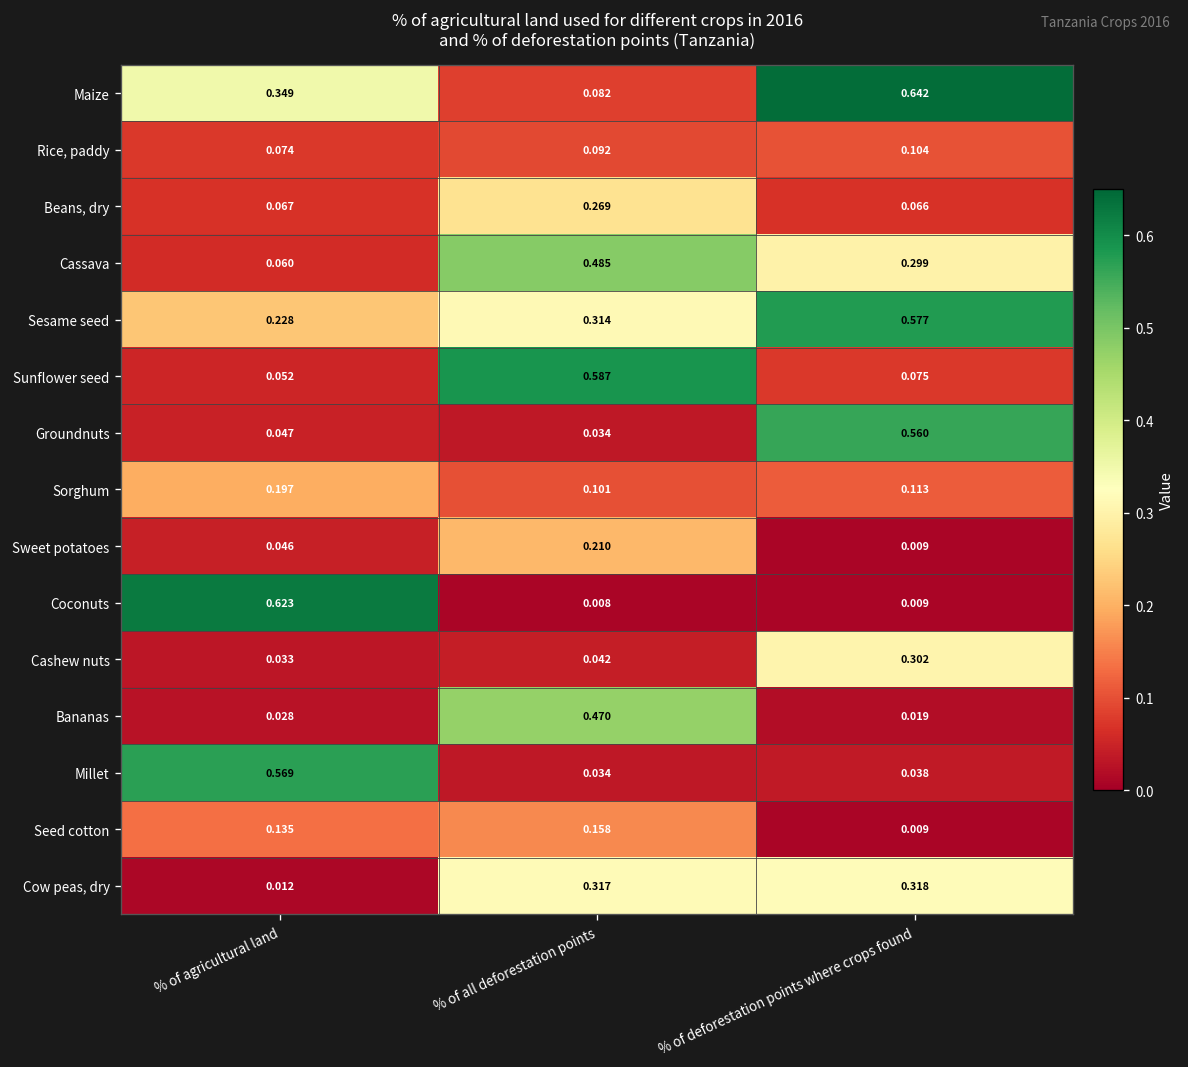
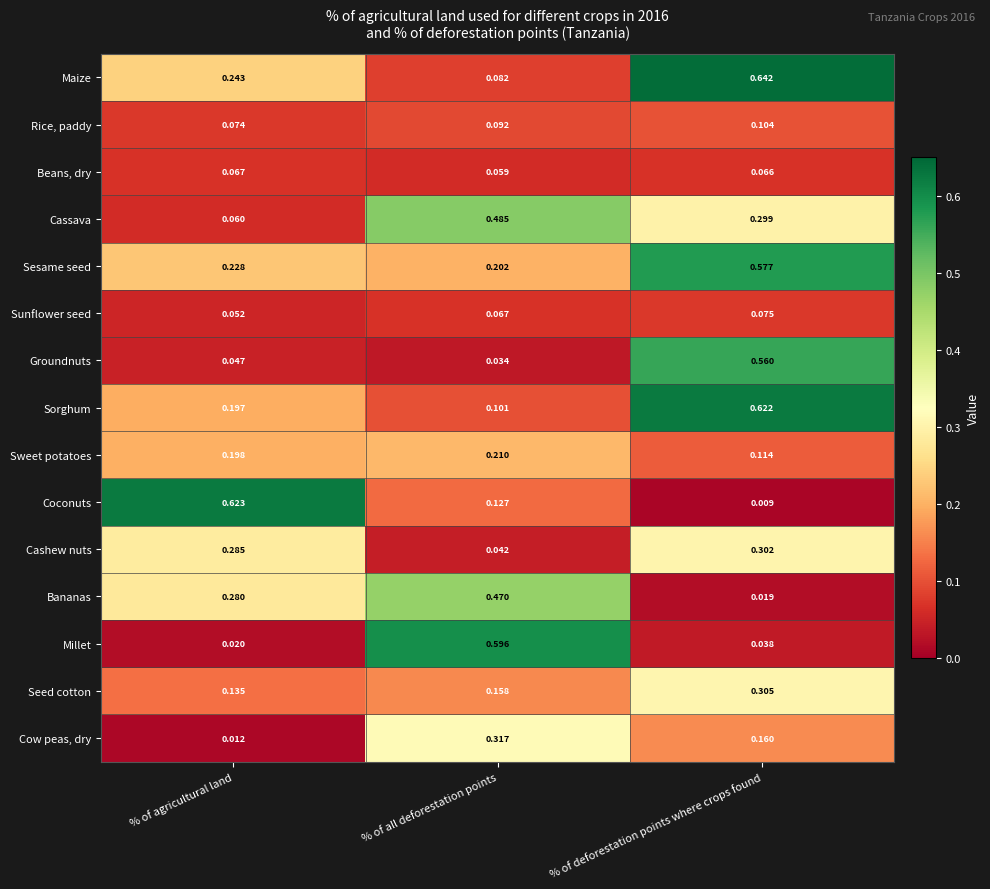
Maize, % of agricultural land: 0.349 -> 0.243
Beans, dry, % of all deforestation points: 0.269 -> 0.059
Sesame seed, % of all deforestation points: 0.314 -> 0.202
Sunflower seed, % of all deforestation points: 0.587 -> 0.067
Sorghum, % of deforestation points where crops found: 0.113 -> 0.622
Sweet potatoes, % of agricultural land: 0.046 -> 0.198
Sweet potatoes, % of deforestation points where crops found: 0.009 -> 0.114
Coconuts, % of all deforestation points: 0.008 -> 0.127
Cashew nuts, % of agricultural land: 0.033 -> 0.285
Bananas, % of agricultural land: 0.028 -> 0.280
Millet, % of agricultural land: 0.569 -> 0.020
Millet, % of all deforestation points: 0.034 -> 0.596
Seed cotton, % of deforestation points where crops found: 0.009 -> 0.305
Cow peas, dry, % of deforestation points where crops found: 0.318 -> 0.160
